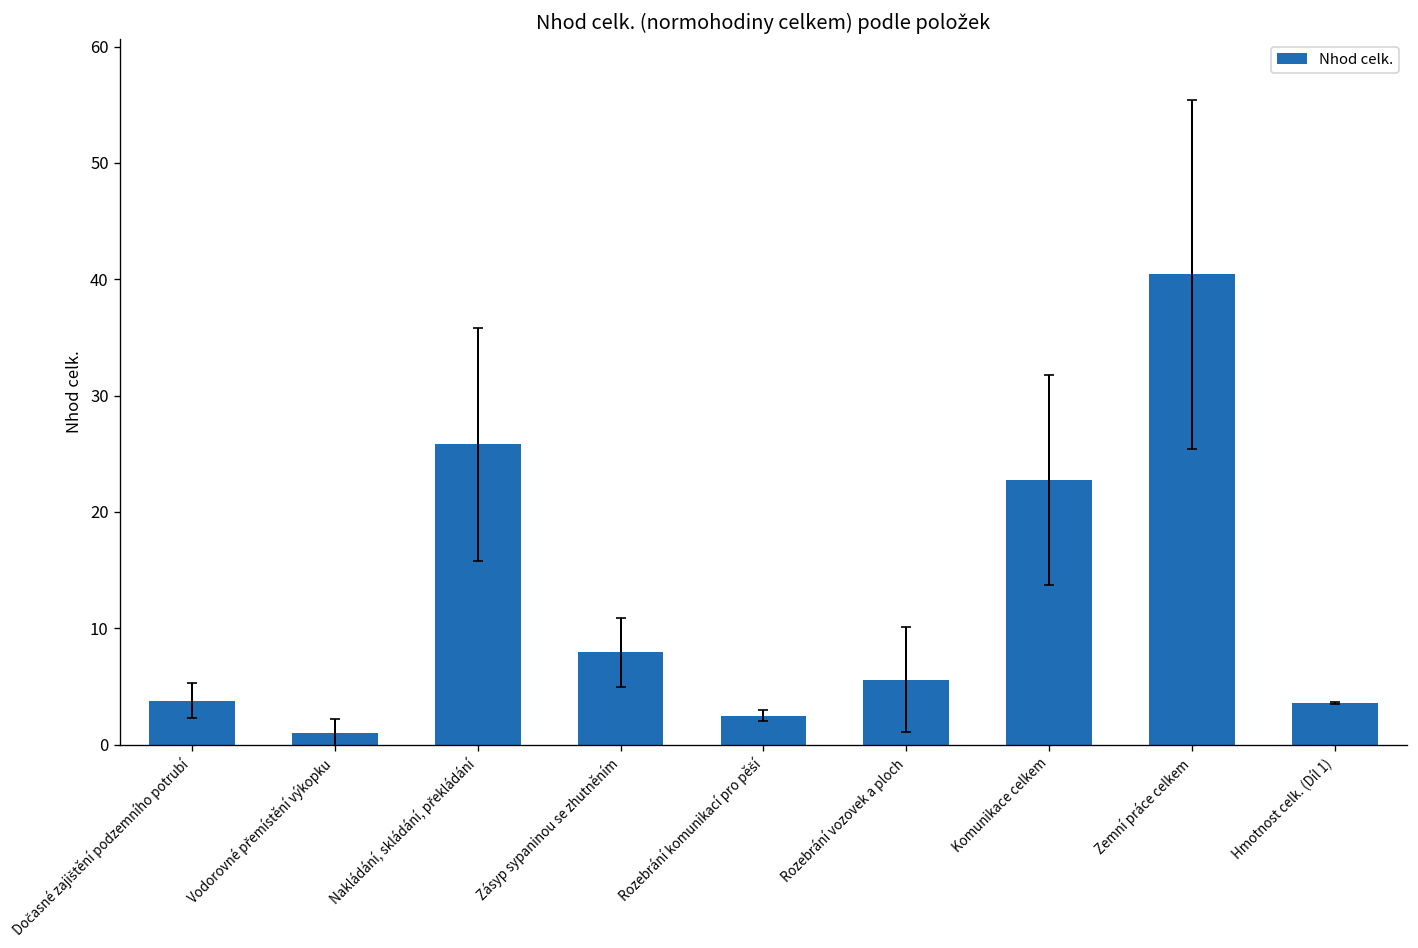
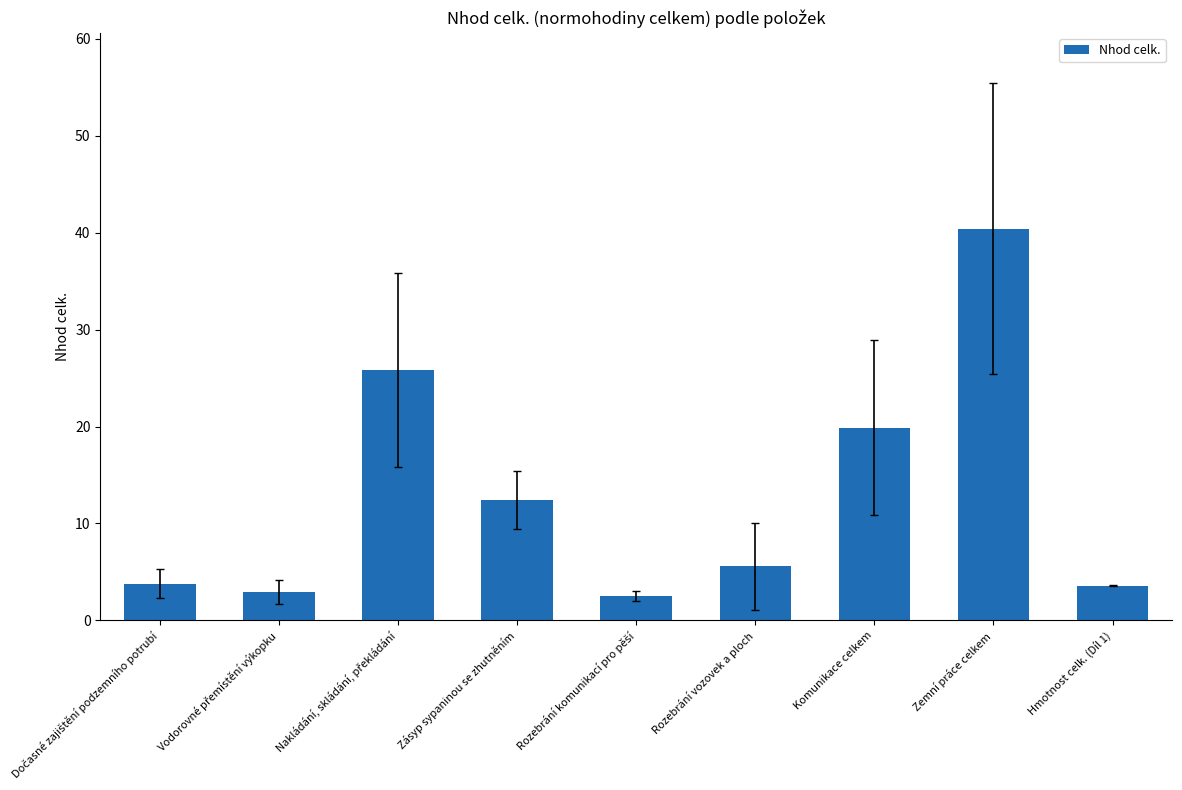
Nhod celk., Vodorovné přemístění výkopku: 1 -> 3
Nhod celk., Zásyp sypaninou se zhutněním: 8 -> 12
Nhod celk., Komunikace celkem: 23 -> 20
